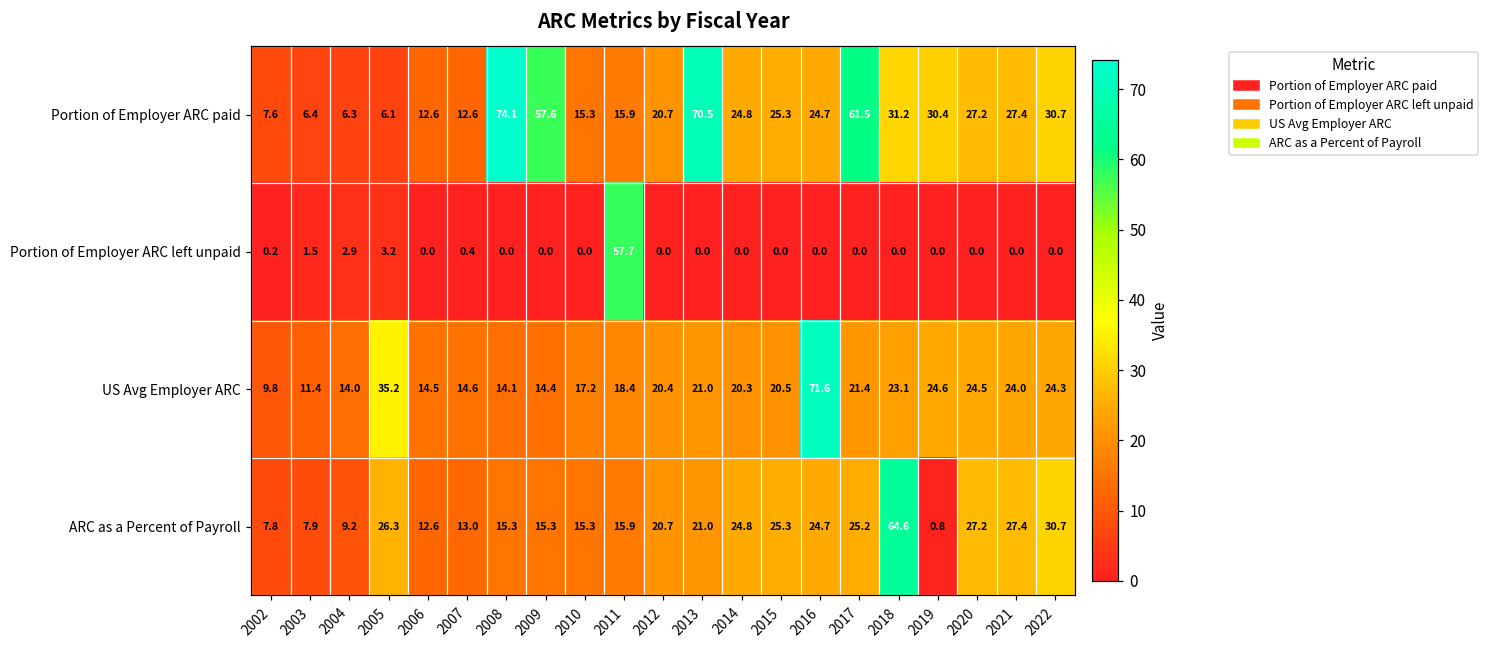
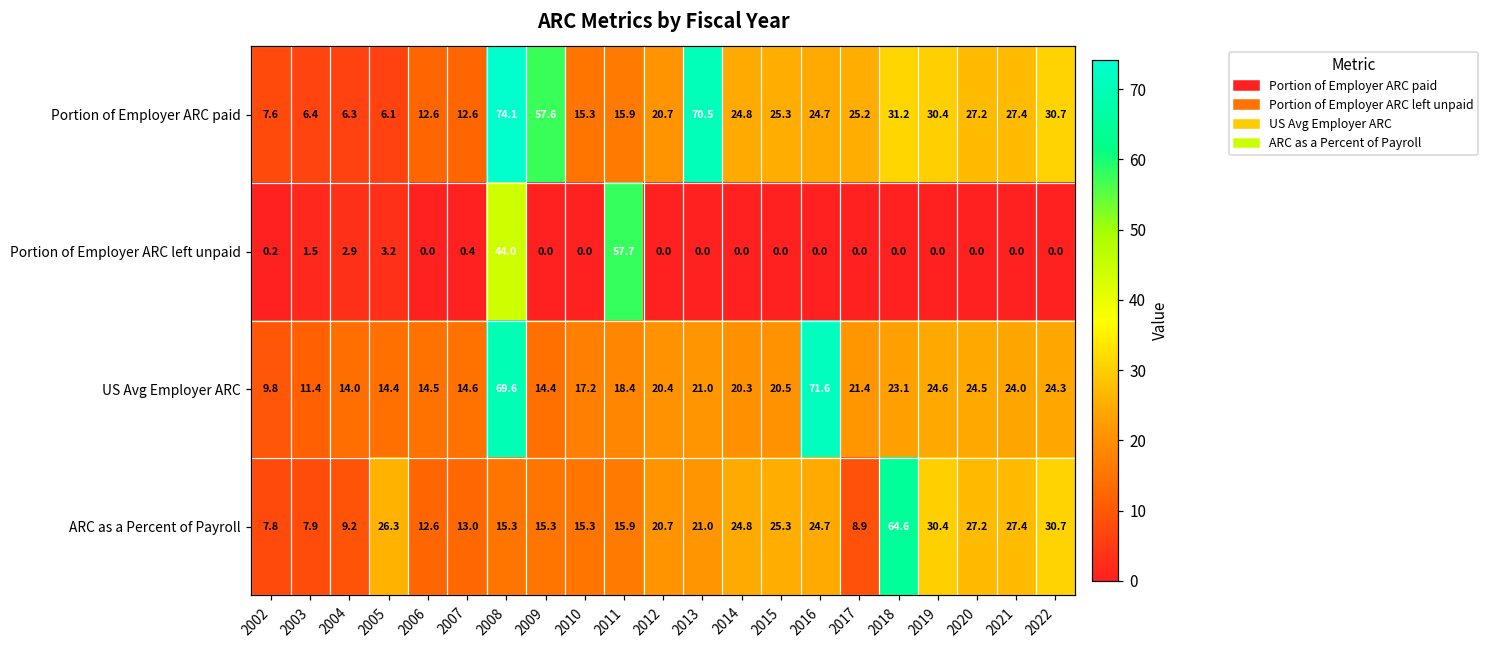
Portion of Employer ARC paid, 2017: 61.5 -> 25.2
Portion of Employer ARC left unpaid, 2008: 0.0 -> 44.0
US Avg Employer ARC, 2005: 35.2 -> 14.4
US Avg Employer ARC, 2008: 14.1 -> 69.6
ARC as a Percent of Payroll, 2017: 25.2 -> 8.9
ARC as a Percent of Payroll, 2019: 0.8 -> 30.4
